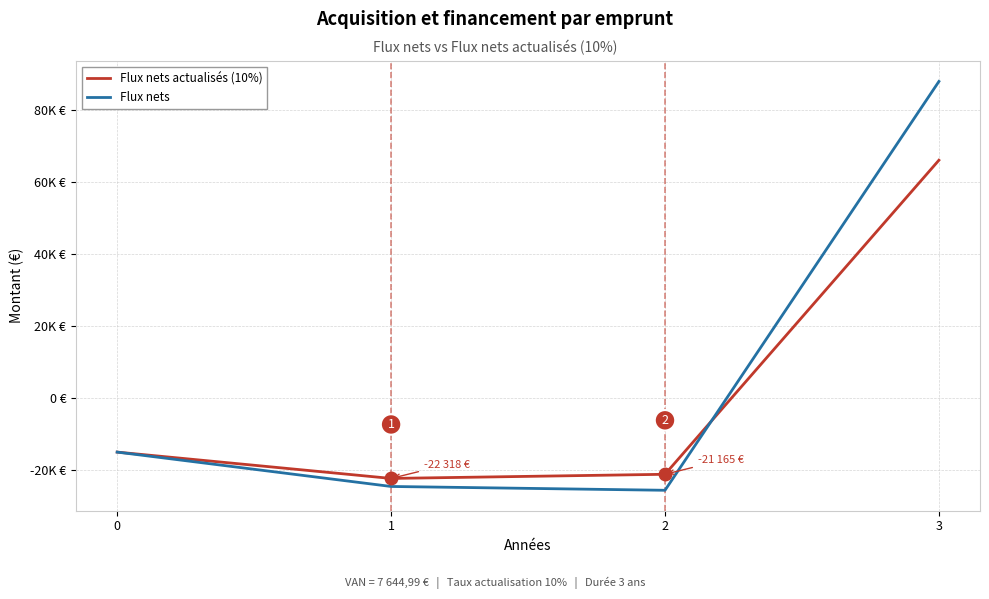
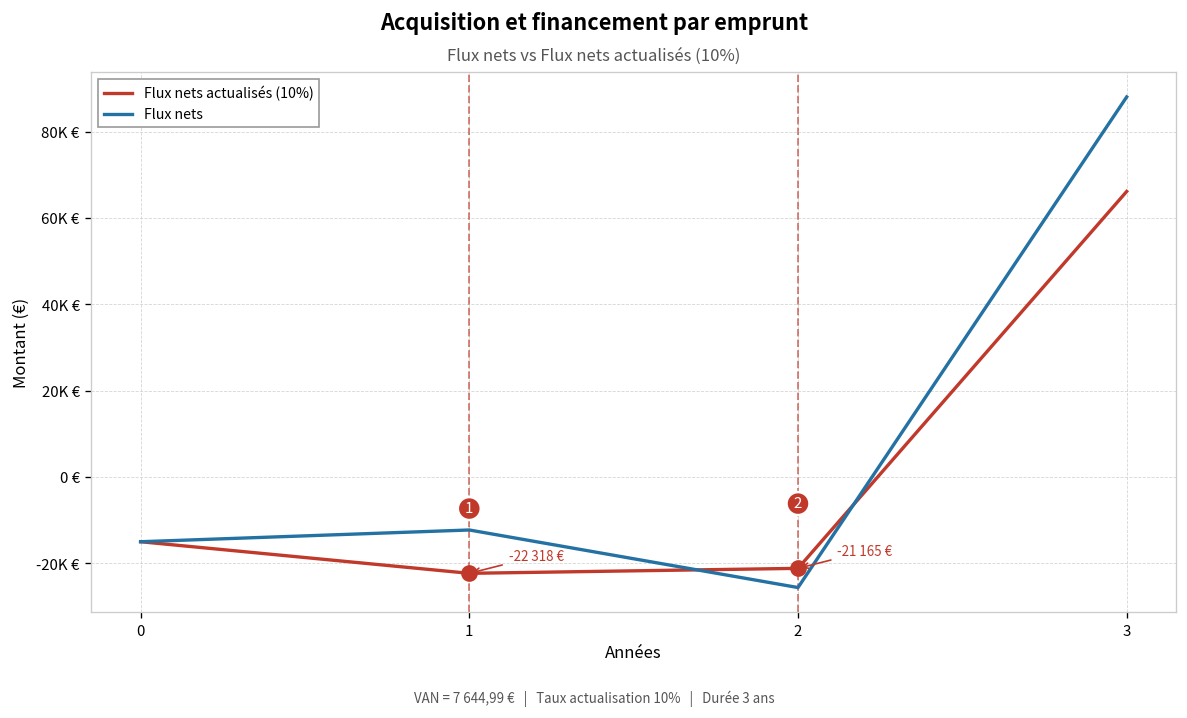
Flux nets, 1: -25K € -> -12K €
